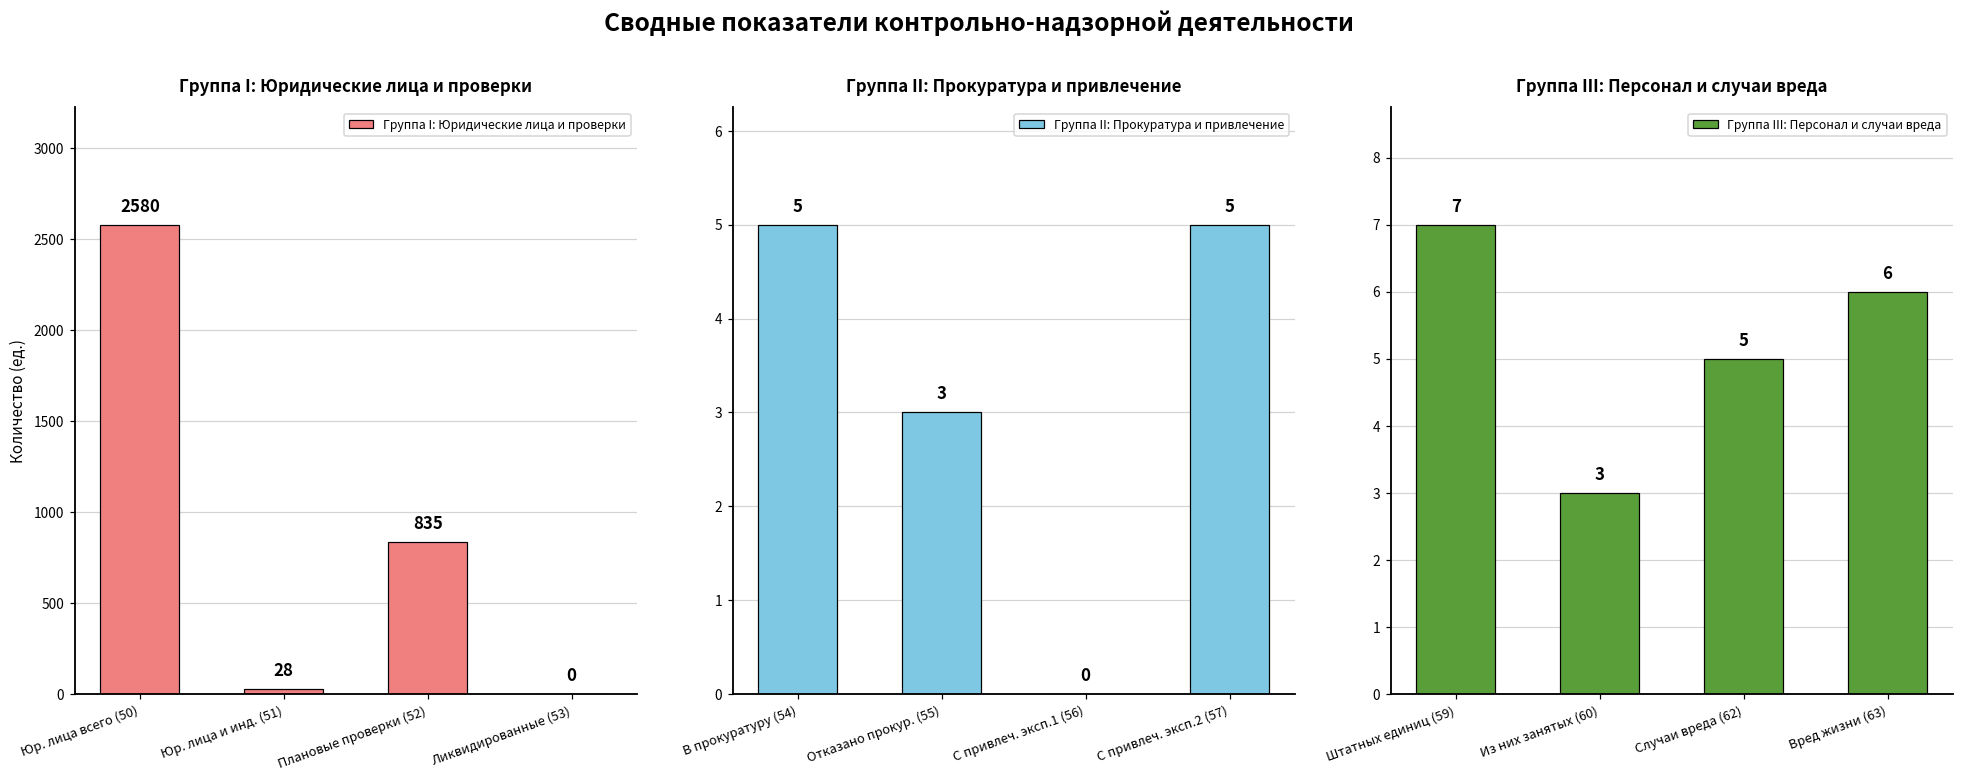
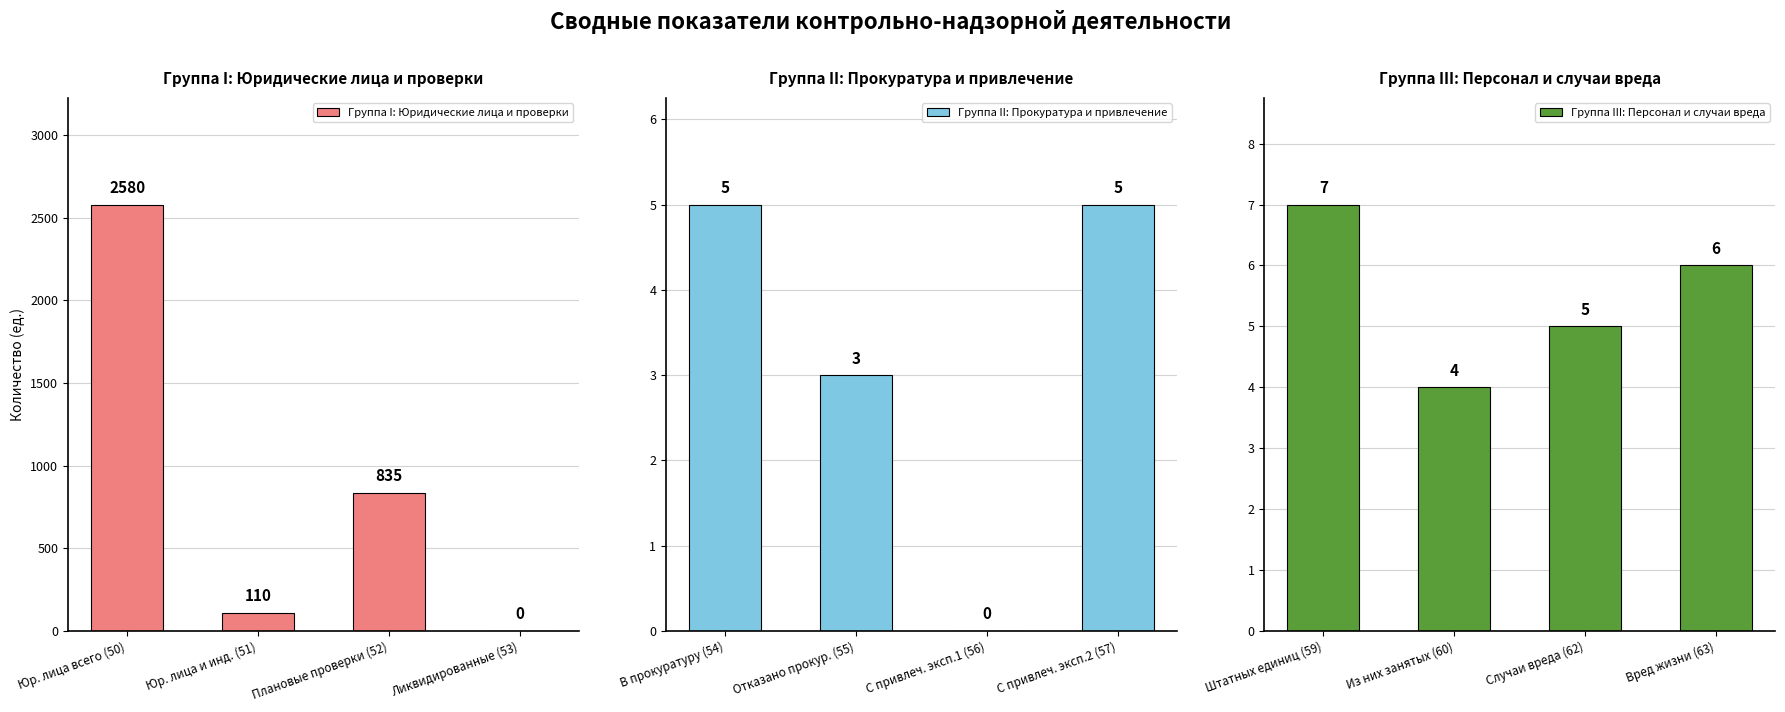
Группа I: Юридические лица и проверки, Юр. лица и инд. (51): 28 -> 110
Группа III: Персонал и случаи вреда, Из них занятых (60): 3 -> 4
